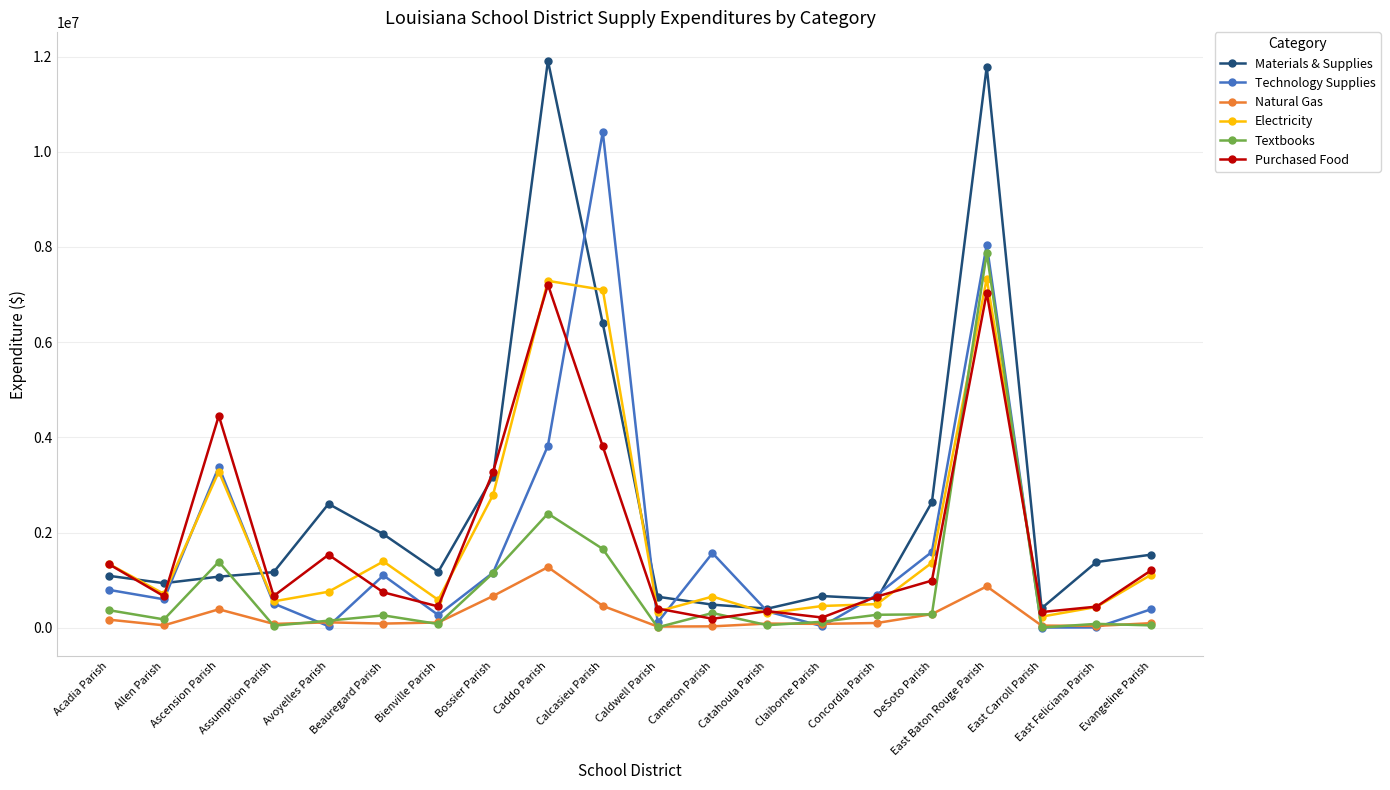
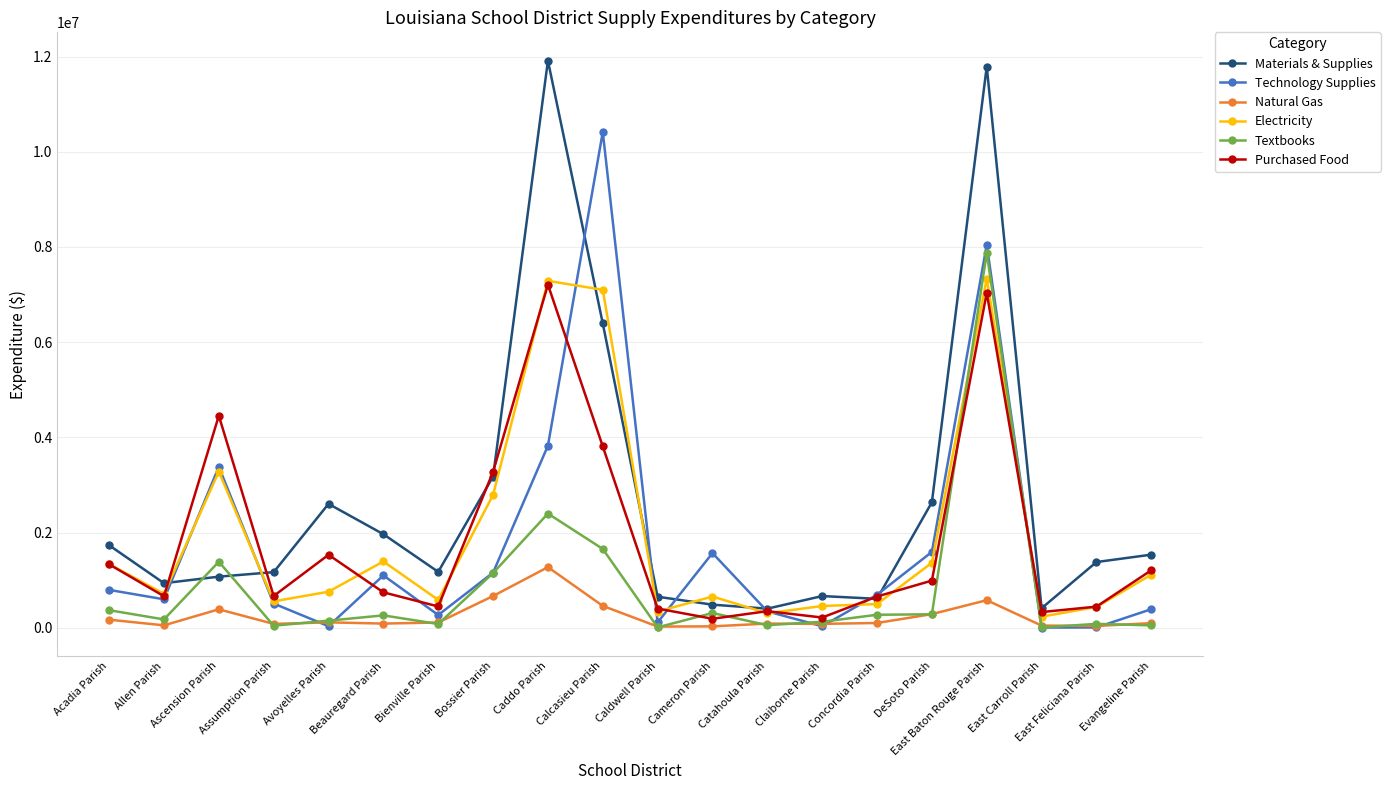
Materials & Supplies, Acadia Parish: 1100000 -> 1700000
Natural Gas, East Baton Rouge Parish: 900000 -> 600000
